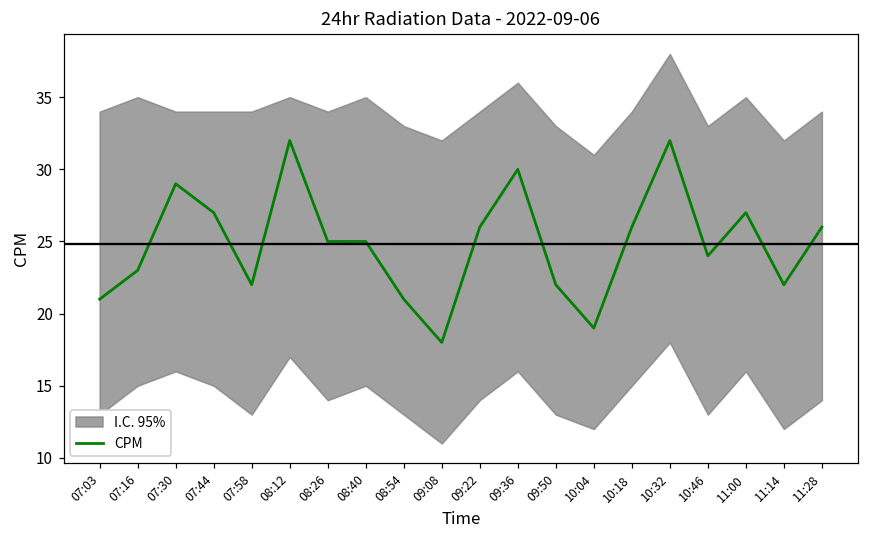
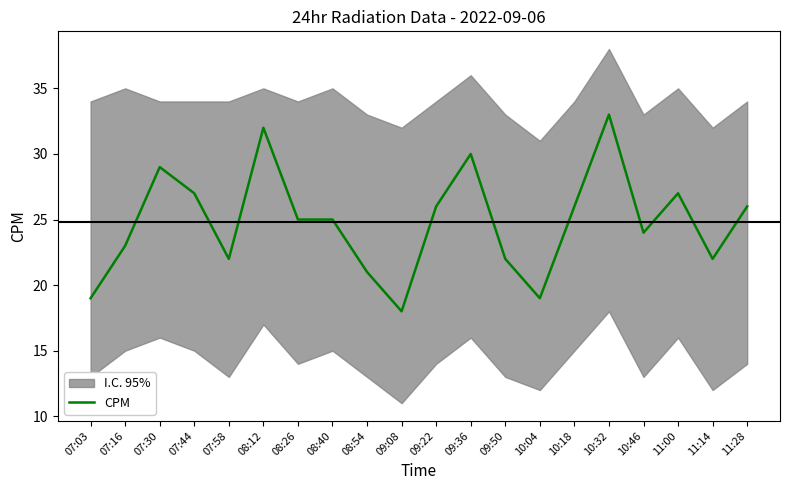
CPM, 07:03: 21 -> 19
CPM, 10:32: 32 -> 33
